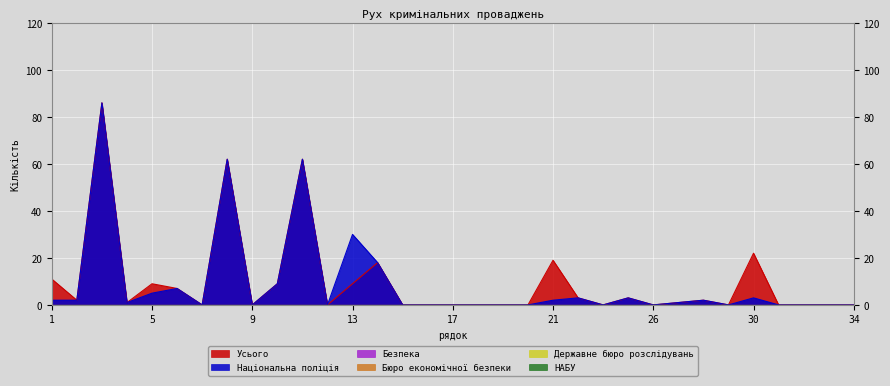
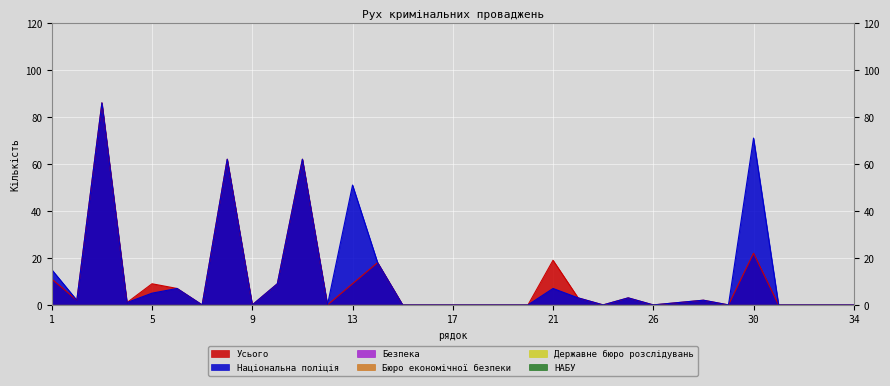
Національна поліція, 1: 2 -> 15
Національна поліція, 13: 30 -> 51
Національна поліція, 21: 2 -> 7
Національна поліція, 30: 3 -> 71
